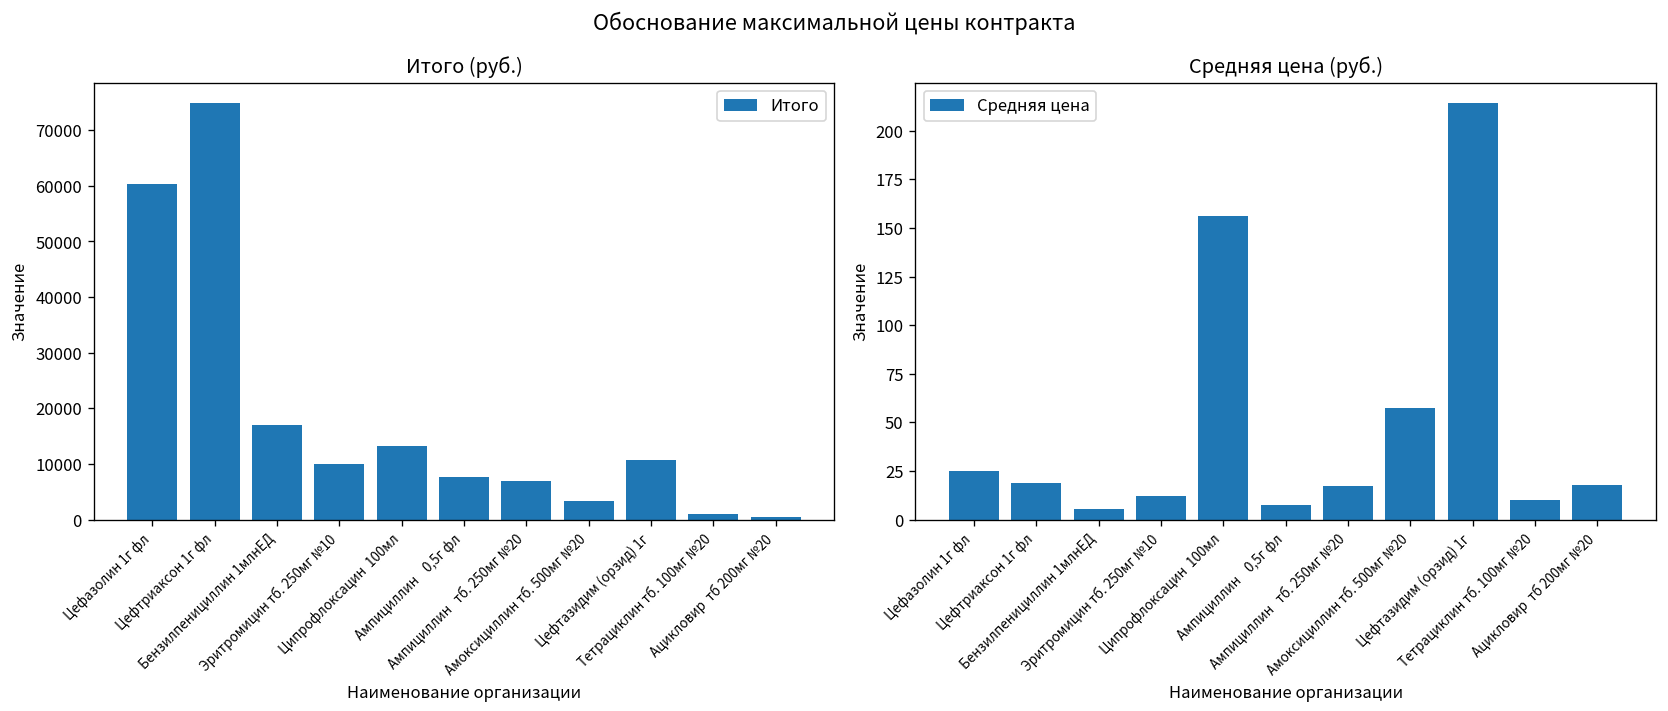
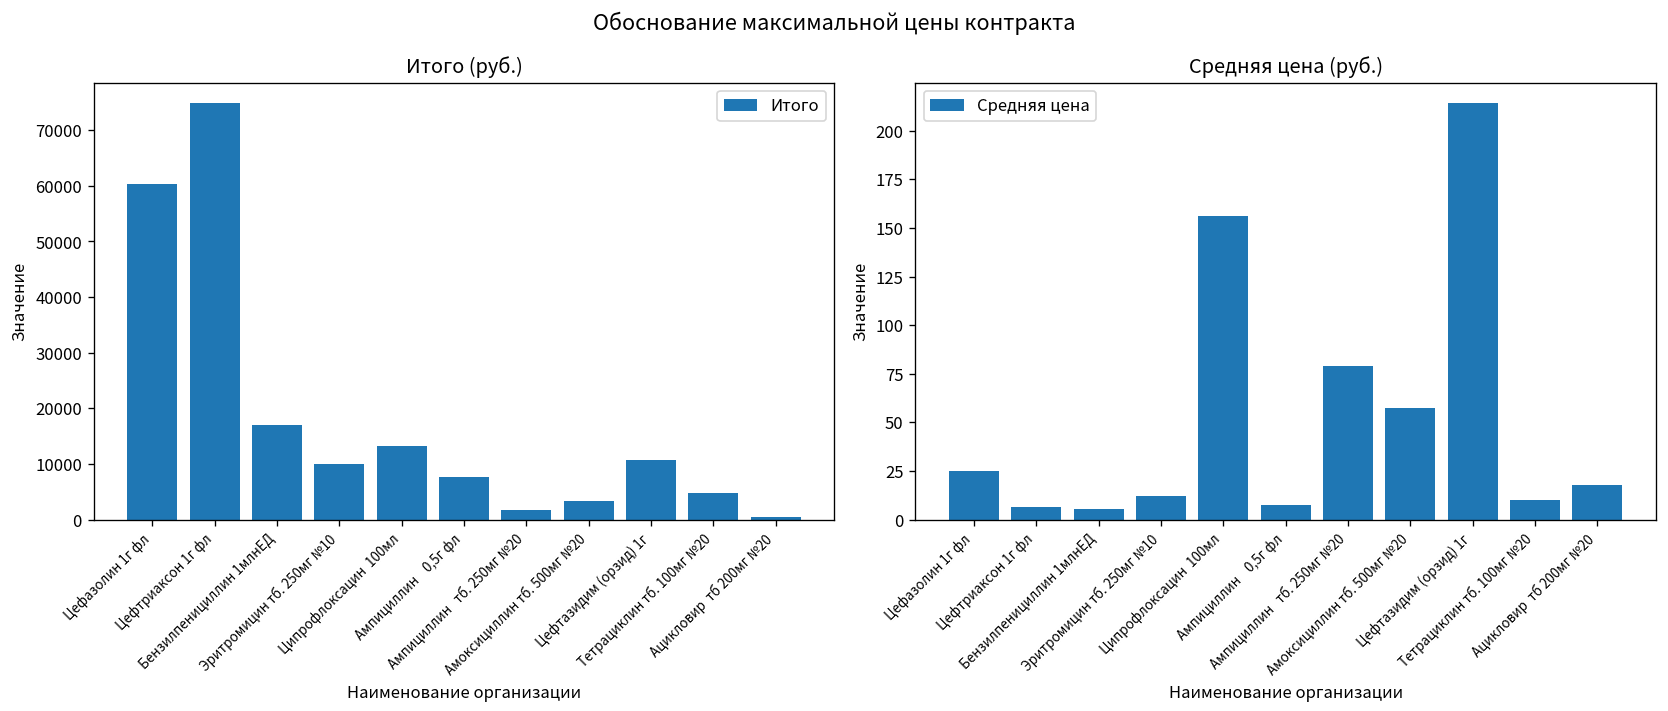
Итого (руб.), Ампициллин тб. 250мг №20: 7000 -> 2000
Итого (руб.), Тетрациклин тб. 100мг №20: 1000 -> 5000
Средняя цена (руб.), Цефтриаксон 1г фл: 19 -> 7
Средняя цена (руб.), Ампициллин тб. 250мг №20: 17 -> 79
